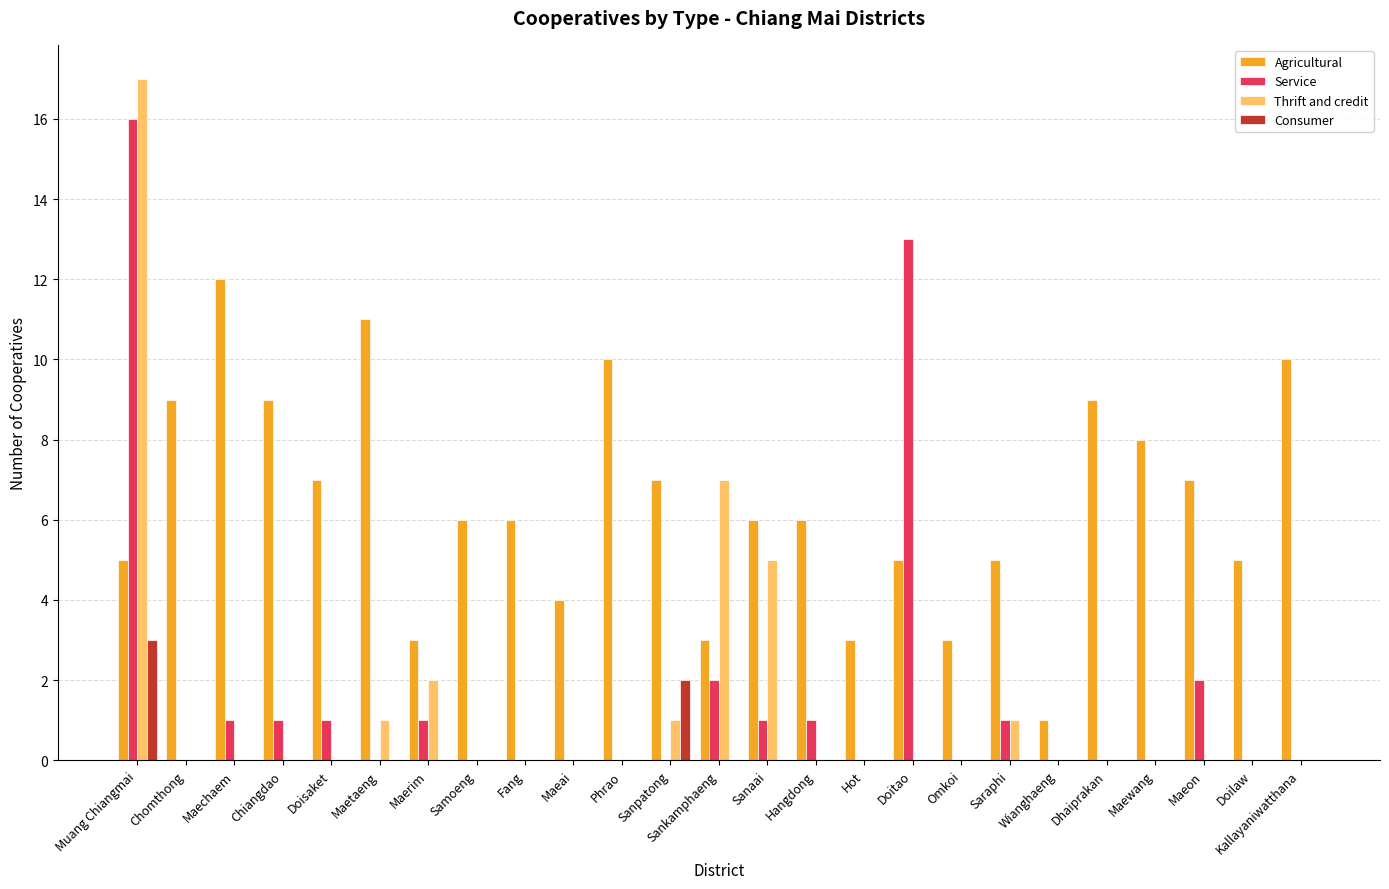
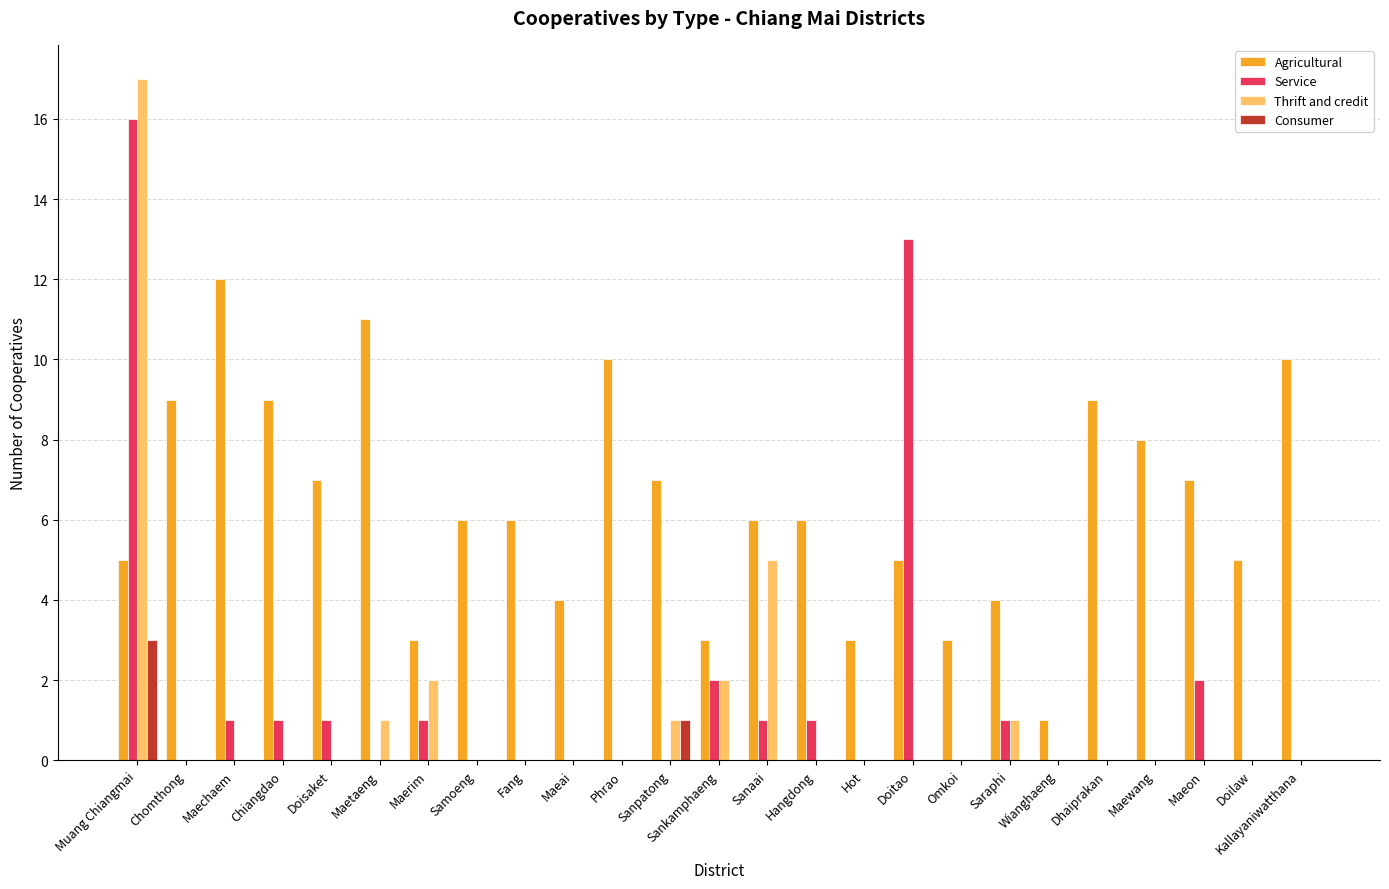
Consumer, Sanpatong: 2 -> 1
Thrift and credit, Sankamphaeng: 7 -> 2
Agricultural, Saraphi: 5 -> 4
